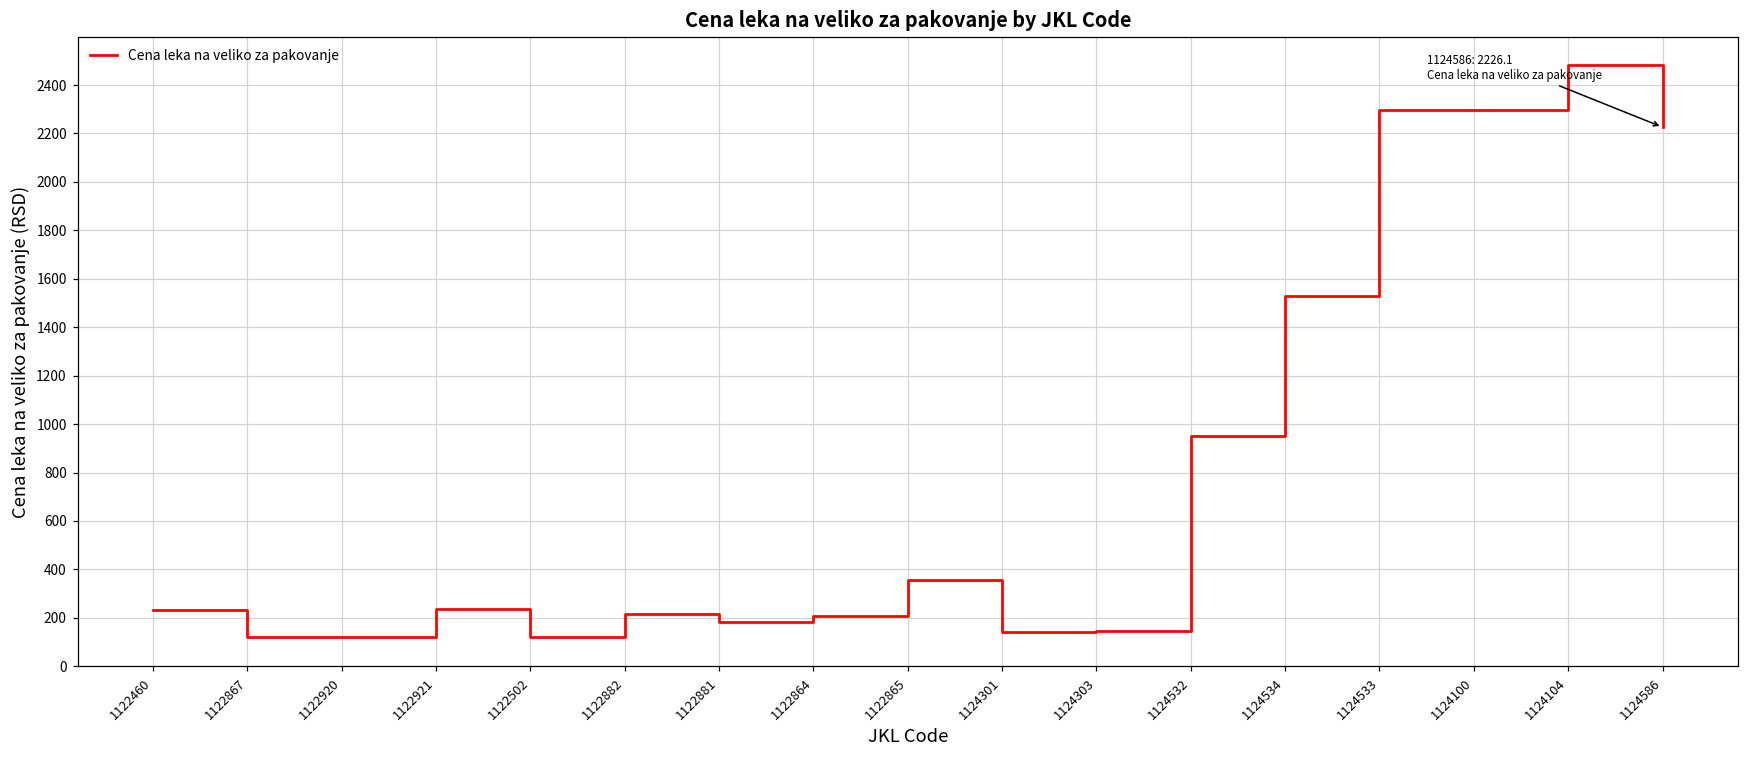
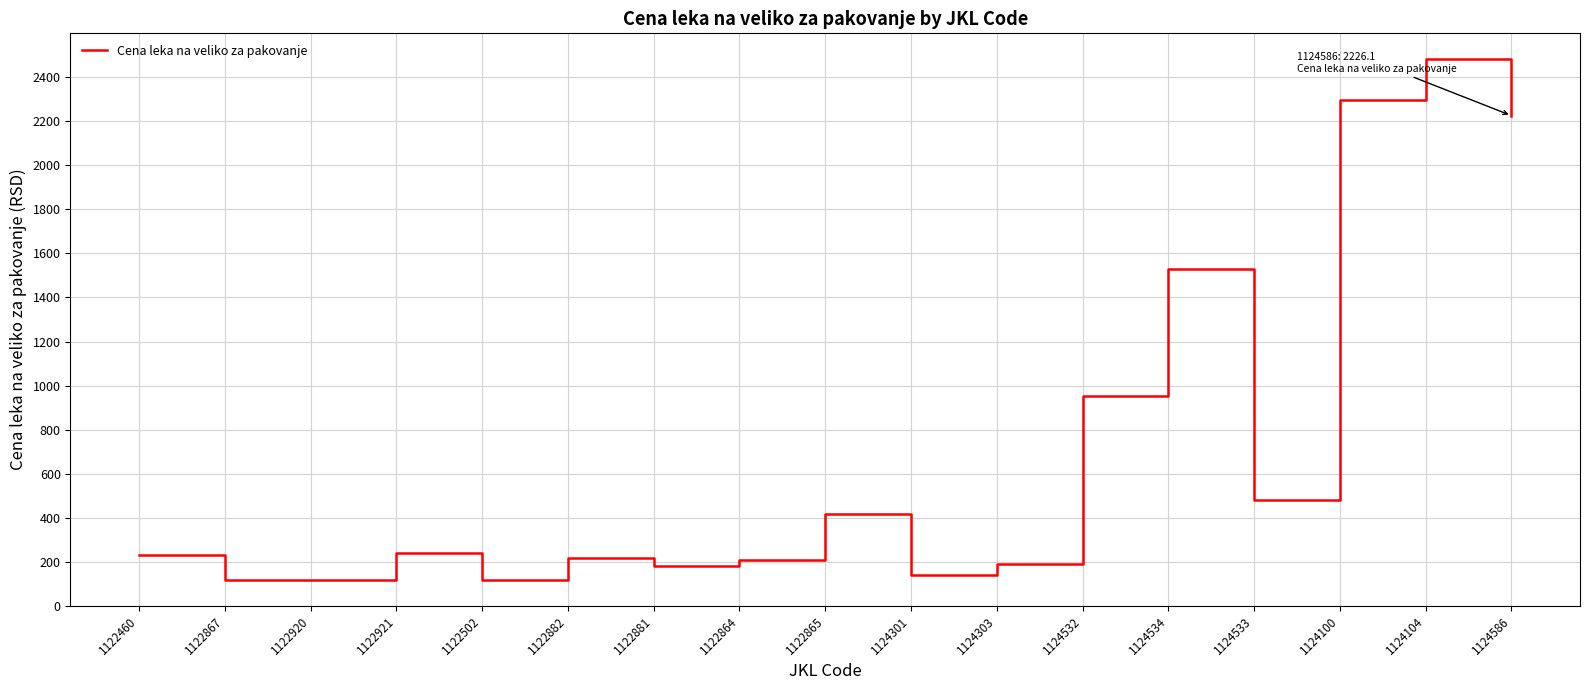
1122865: 360 -> 420
1124303: 150 -> 190
1124533: 2300 -> 480
